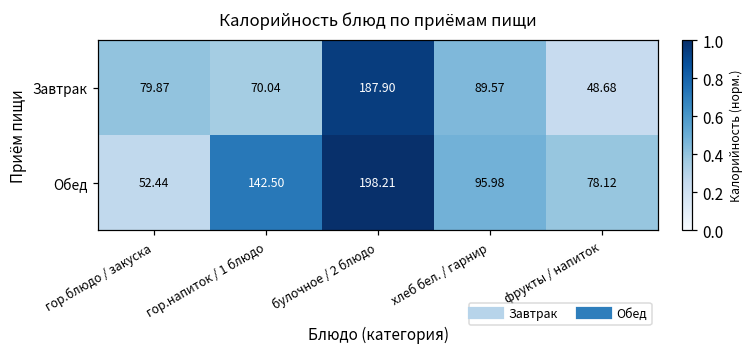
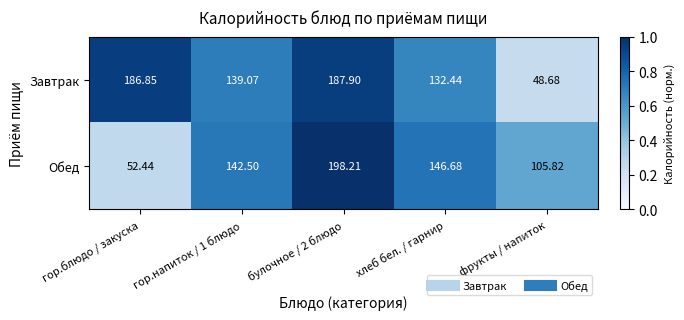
Завтрак, гор.блюдо / закуска: 79.87 -> 186.85
Завтрак, гор.напиток / 1 блюдо: 70.04 -> 139.07
Завтрак, хлеб бел. / гарнир: 89.57 -> 132.44
Обед, хлеб бел. / гарнир: 95.98 -> 146.68
Обед, фрукты / напиток: 78.12 -> 105.82
